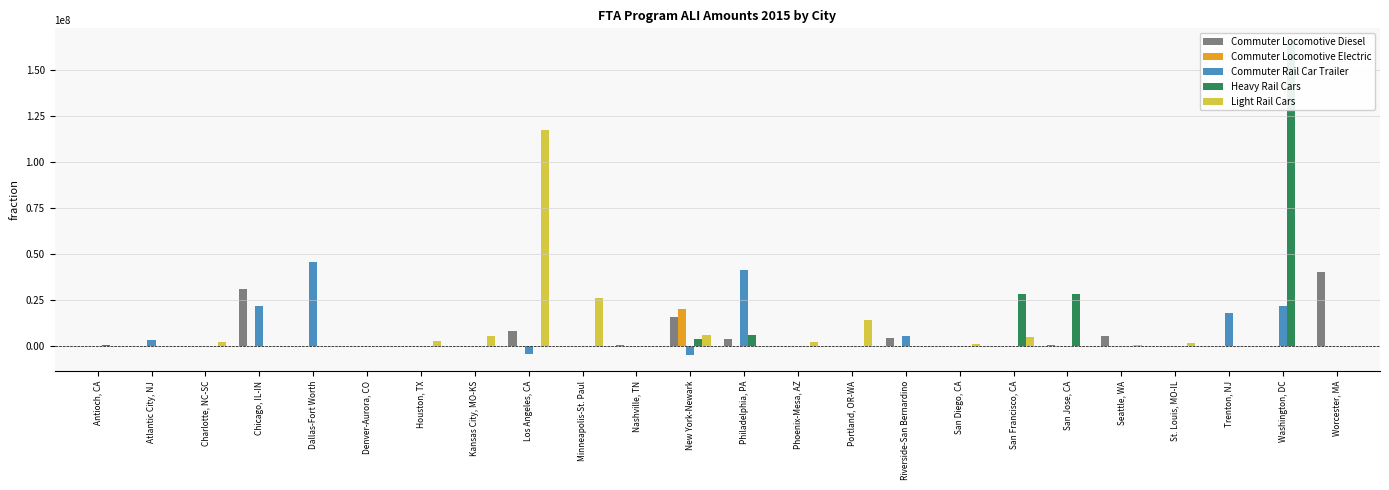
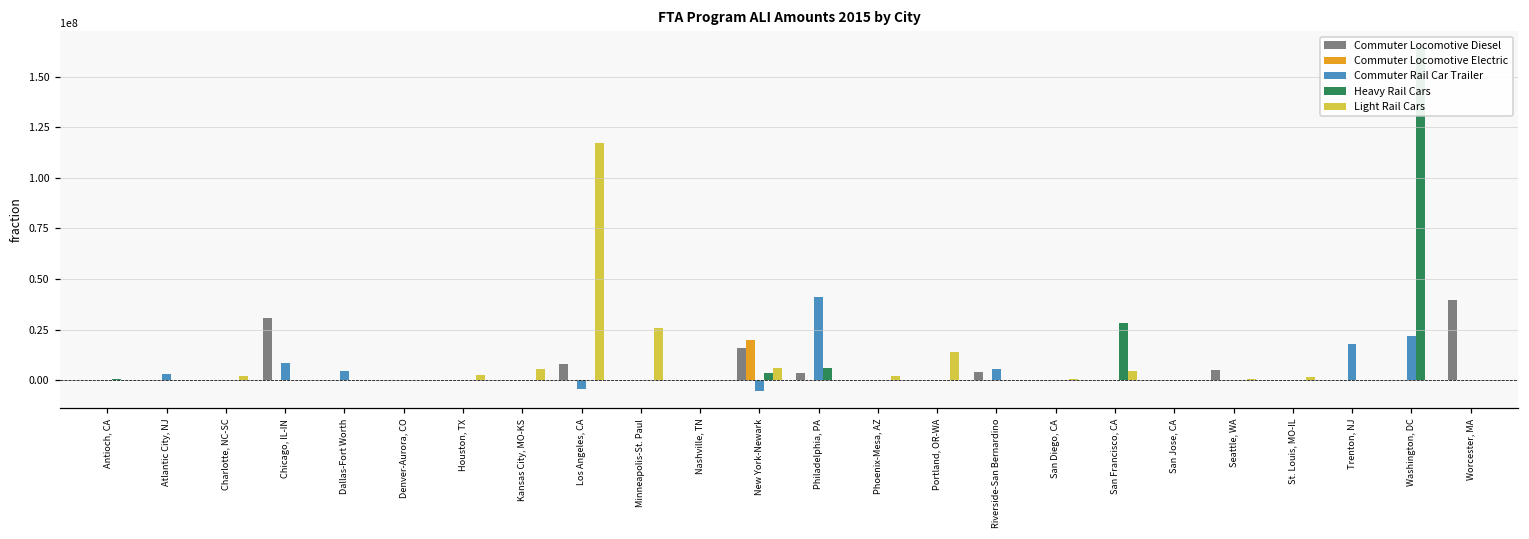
Commuter Rail Car Trailer, Chicago, IL-IN: 21000000 -> 9000000
Commuter Rail Car Trailer, Dallas-Fort Worth: 46000000 -> 5000000
Heavy Rail Cars, San Jose, CA: 28000000 -> 0
